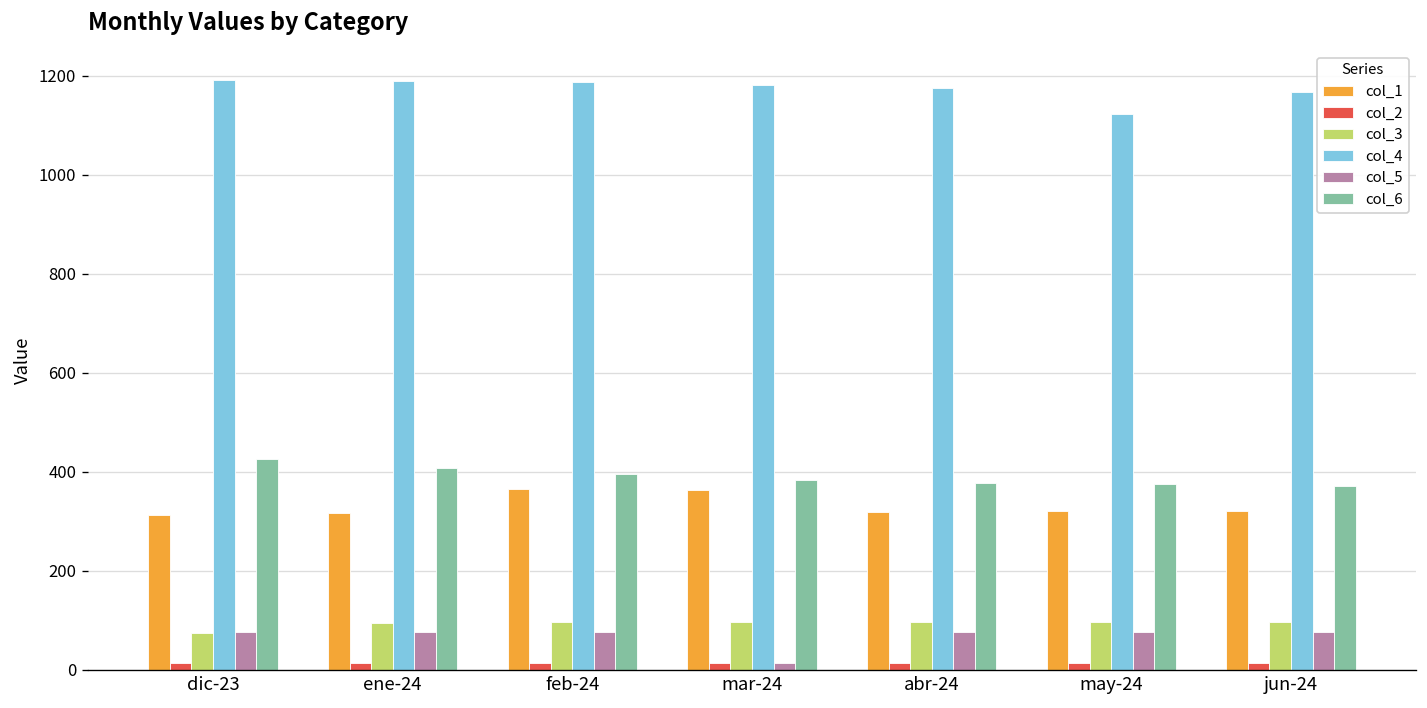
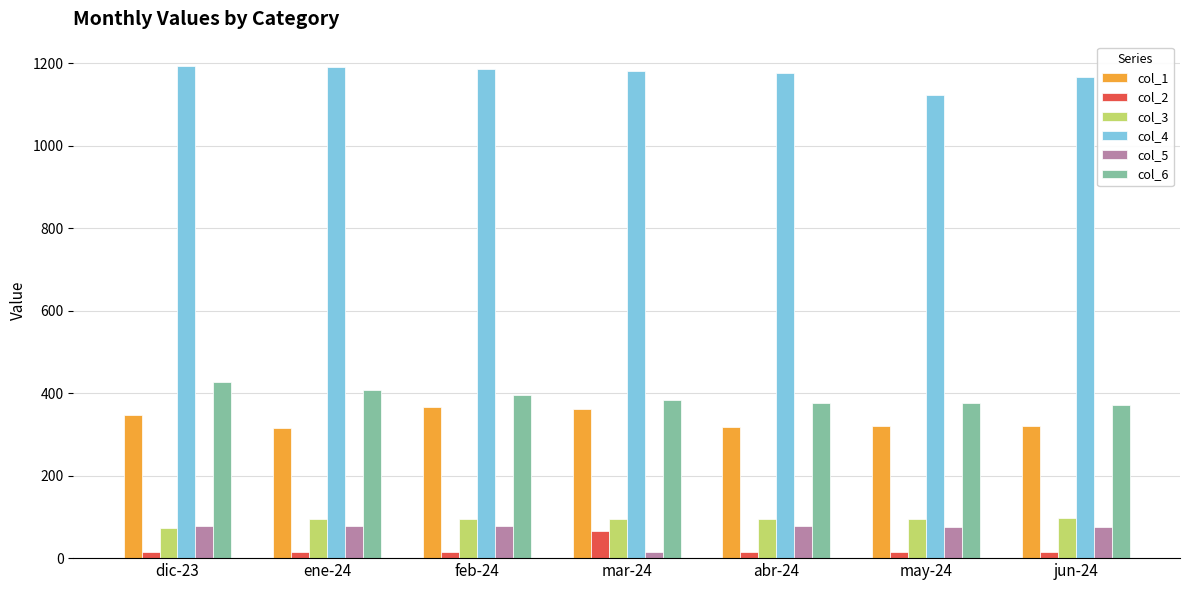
col_1, dic-23: 310 -> 350
col_2, mar-24: 10 -> 70
